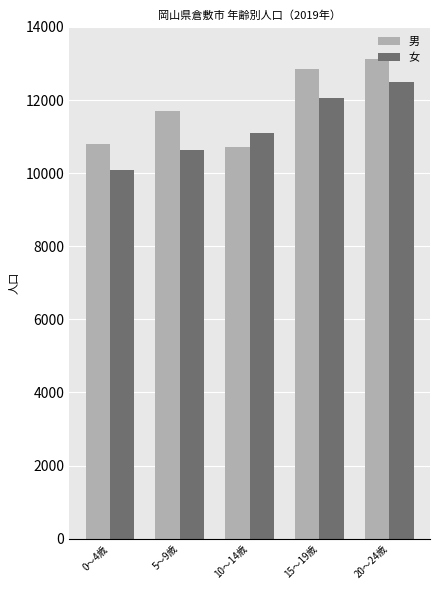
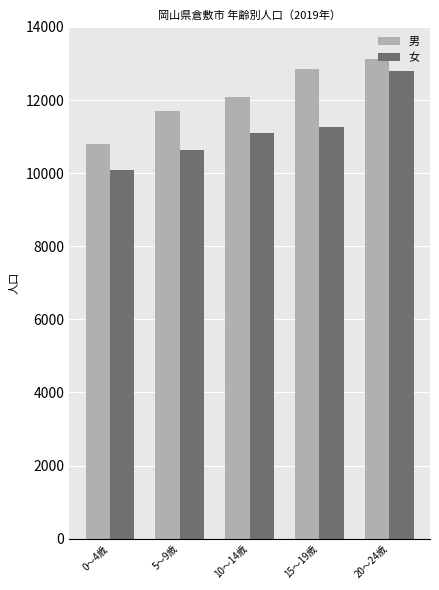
男, 10～14歳: 10700 -> 12100
女, 15～19歳: 12100 -> 11300
女, 20～24歳: 12500 -> 12800
